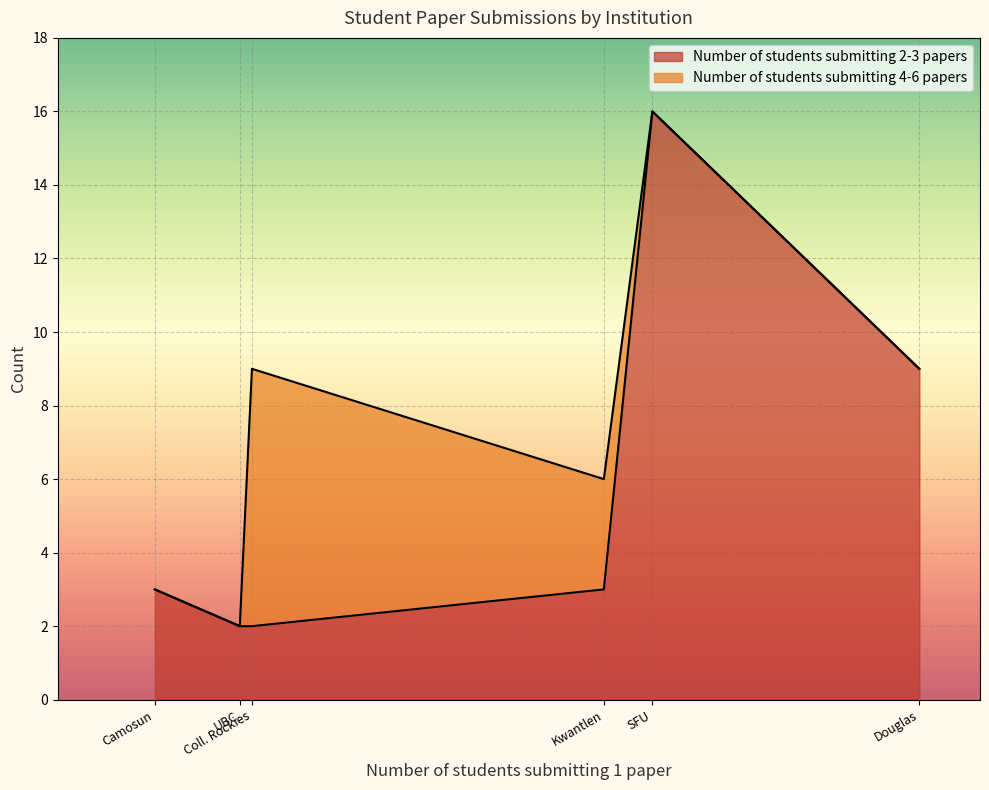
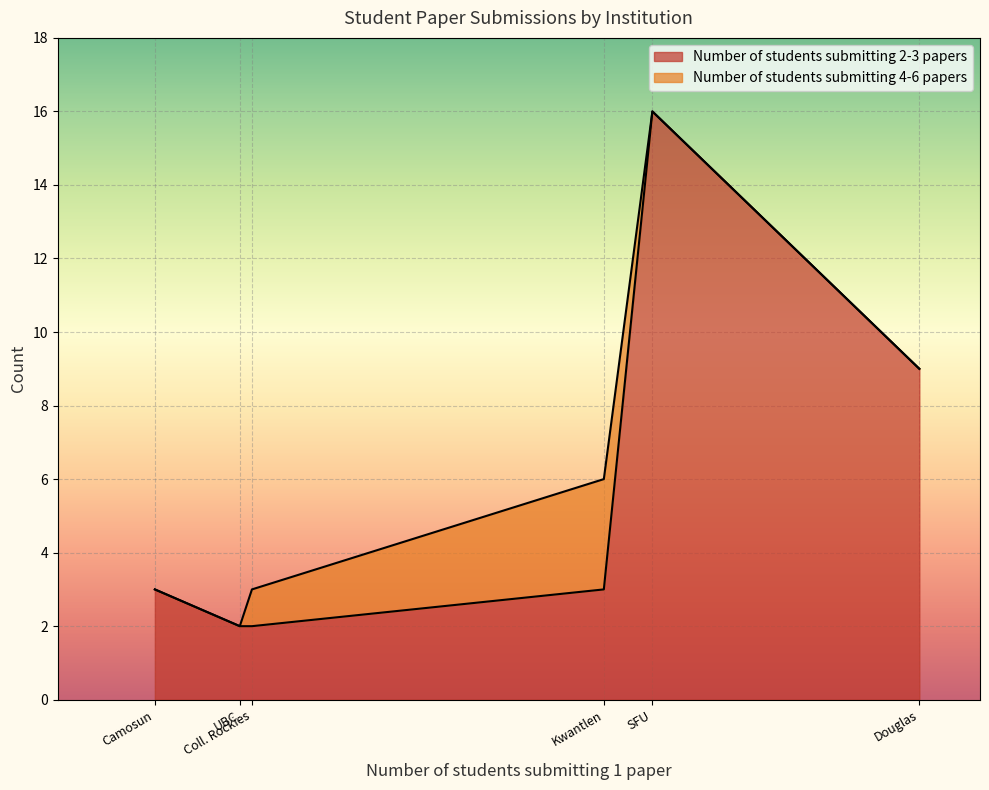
Number of students submitting 4-6 papers, Coll. Rockies: 7 -> 1
